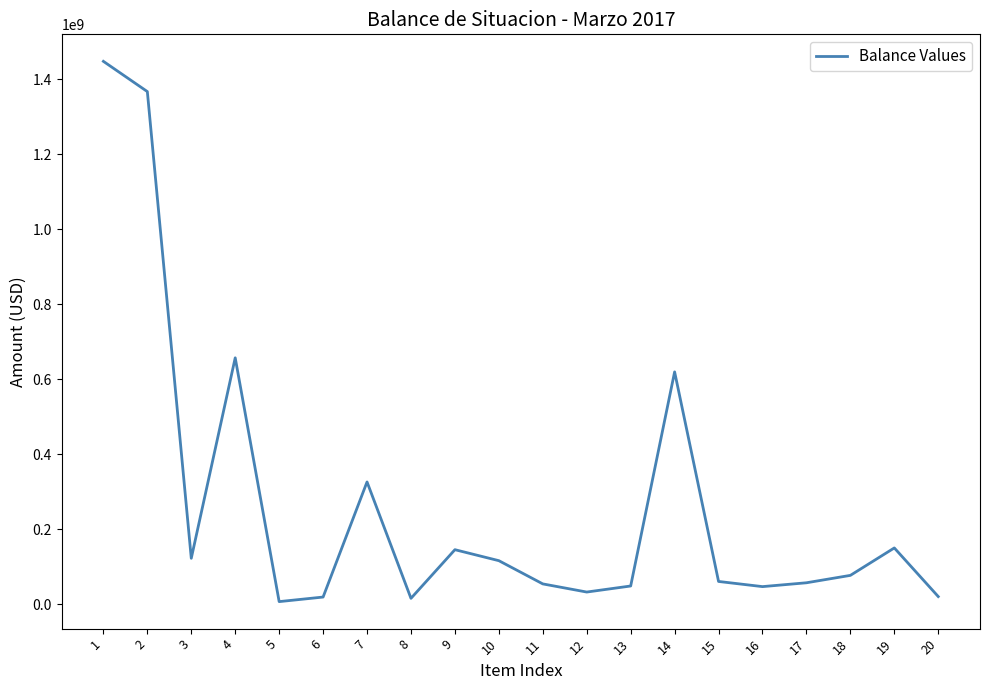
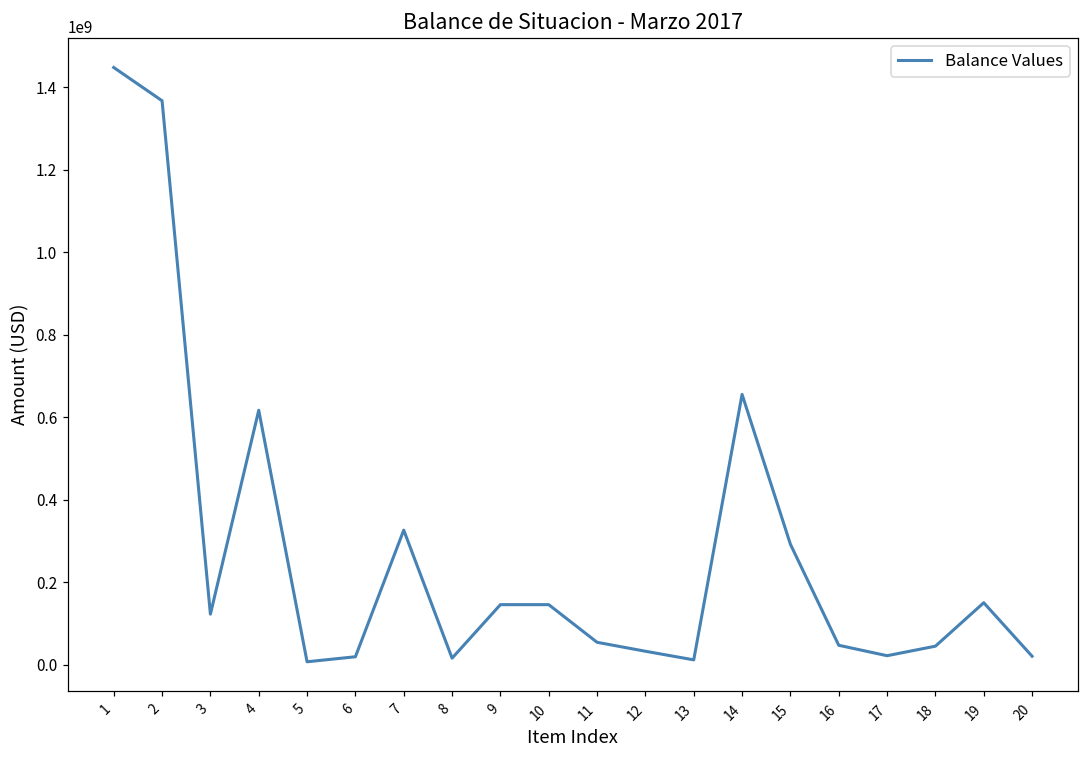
4: 660000000 -> 620000000
10: 120000000 -> 150000000
13: 50000000 -> 10000000
14: 620000000 -> 660000000
15: 60000000 -> 290000000
17: 60000000 -> 20000000
18: 80000000 -> 40000000
